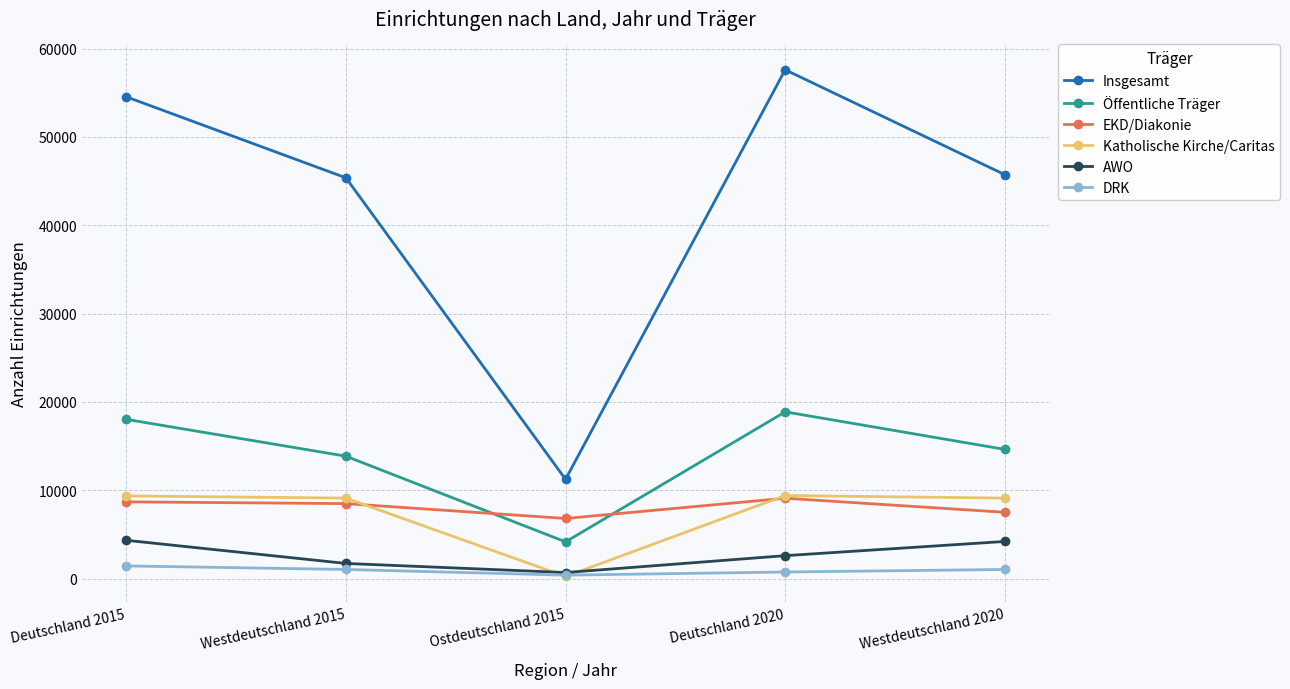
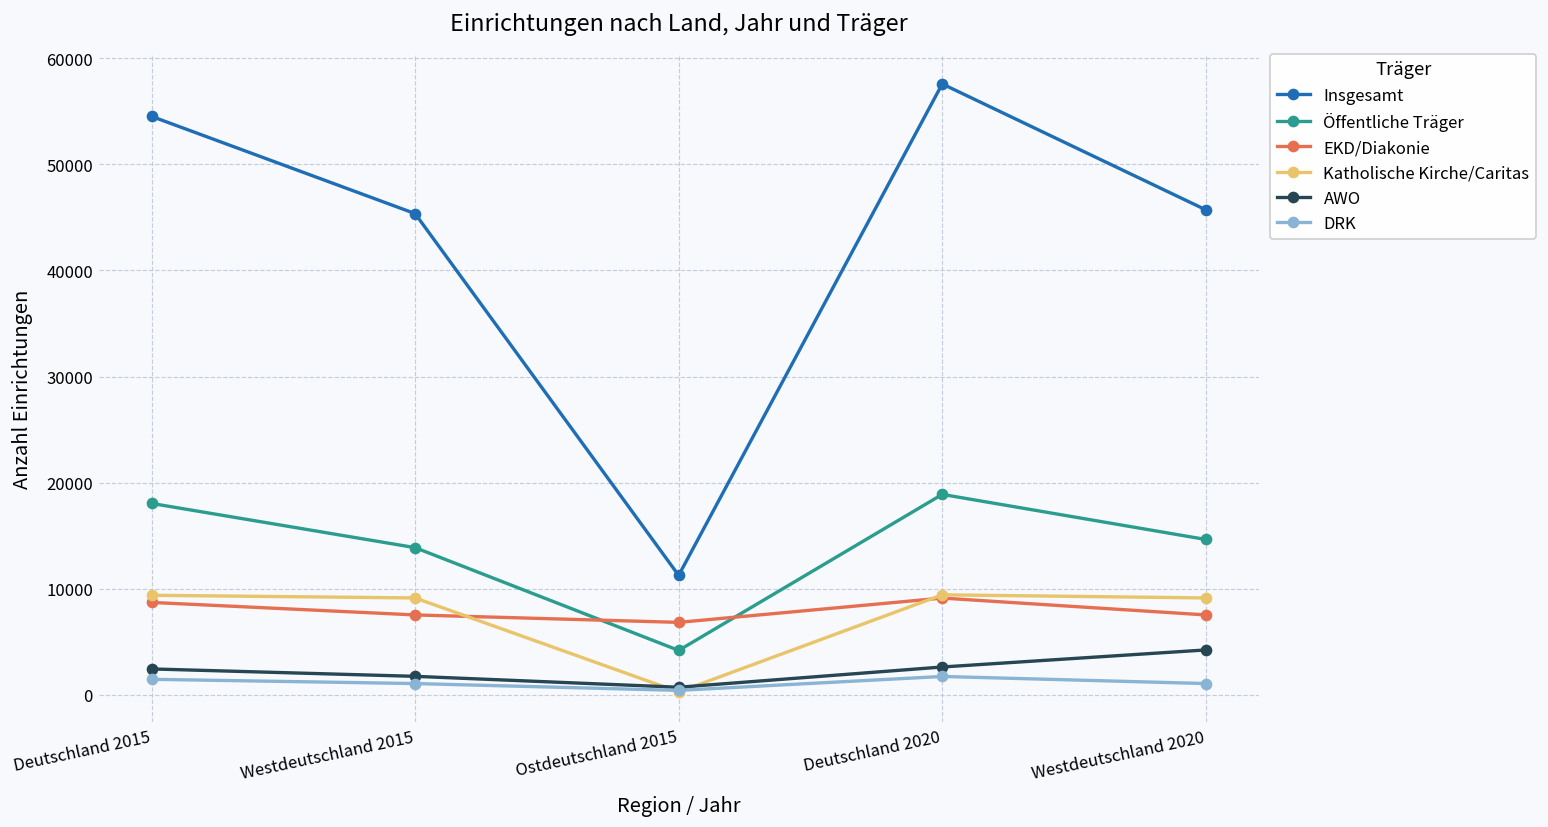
AWO, Deutschland 2015: 4000 -> 2000
EKD/Diakonie, Westdeutschland 2015: 8500 -> 7500
DRK, Deutschland 2020: 1000 -> 2000
